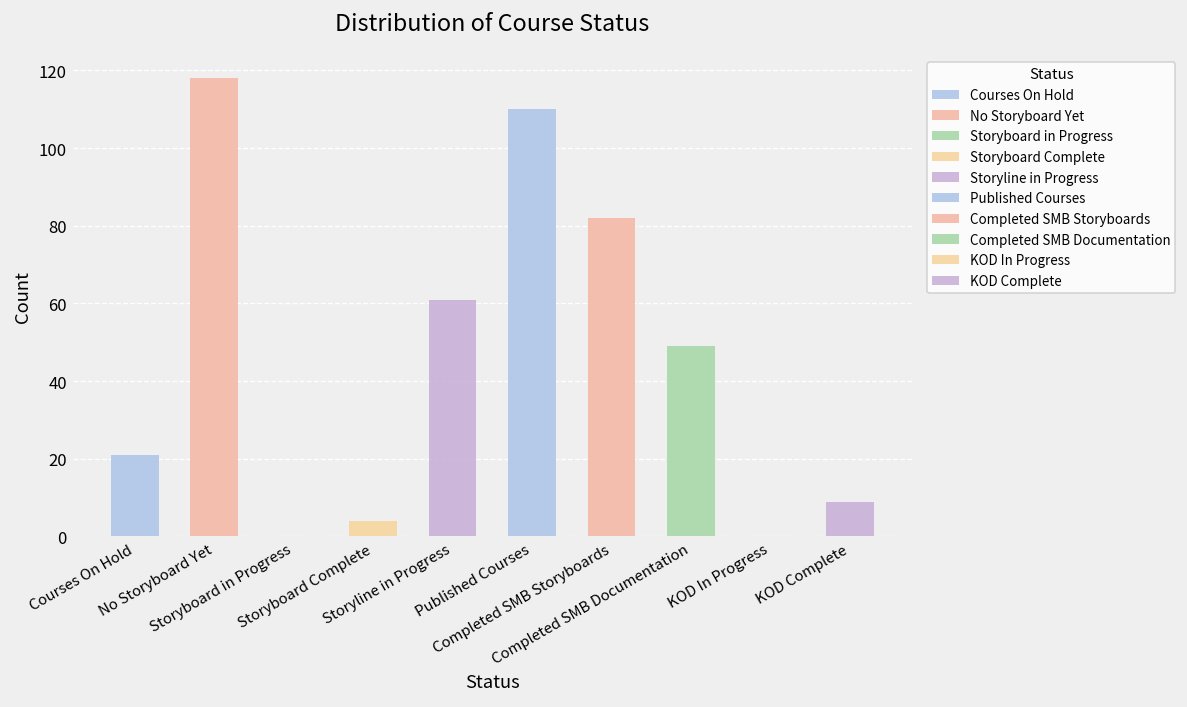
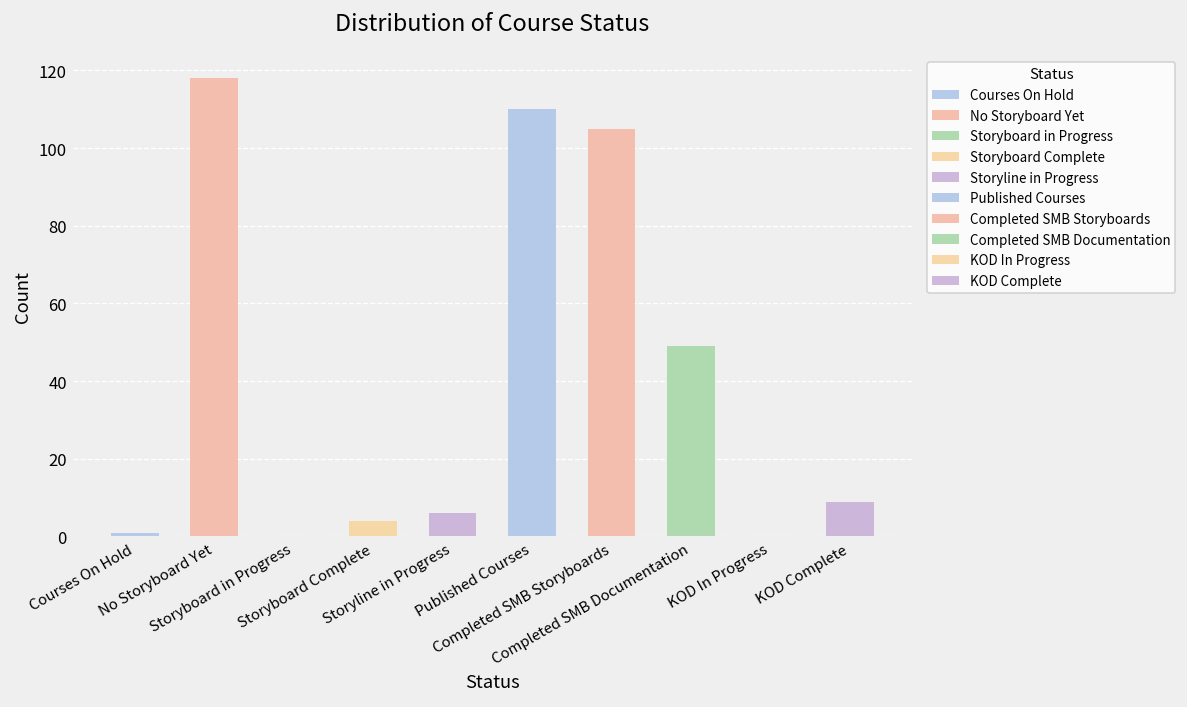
Courses On Hold: 21 -> 1
Storyline in Progress: 61 -> 6
Completed SMB Storyboards: 82 -> 105
